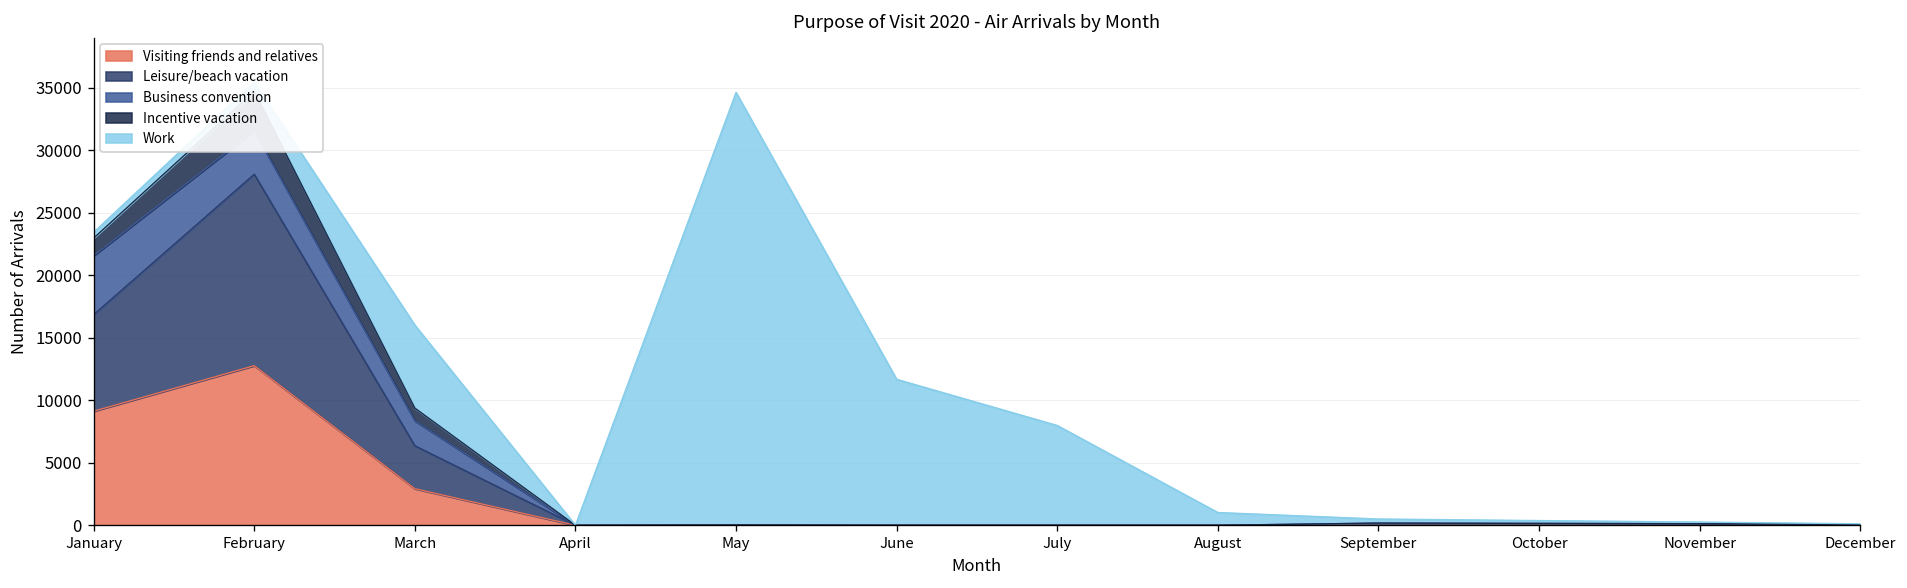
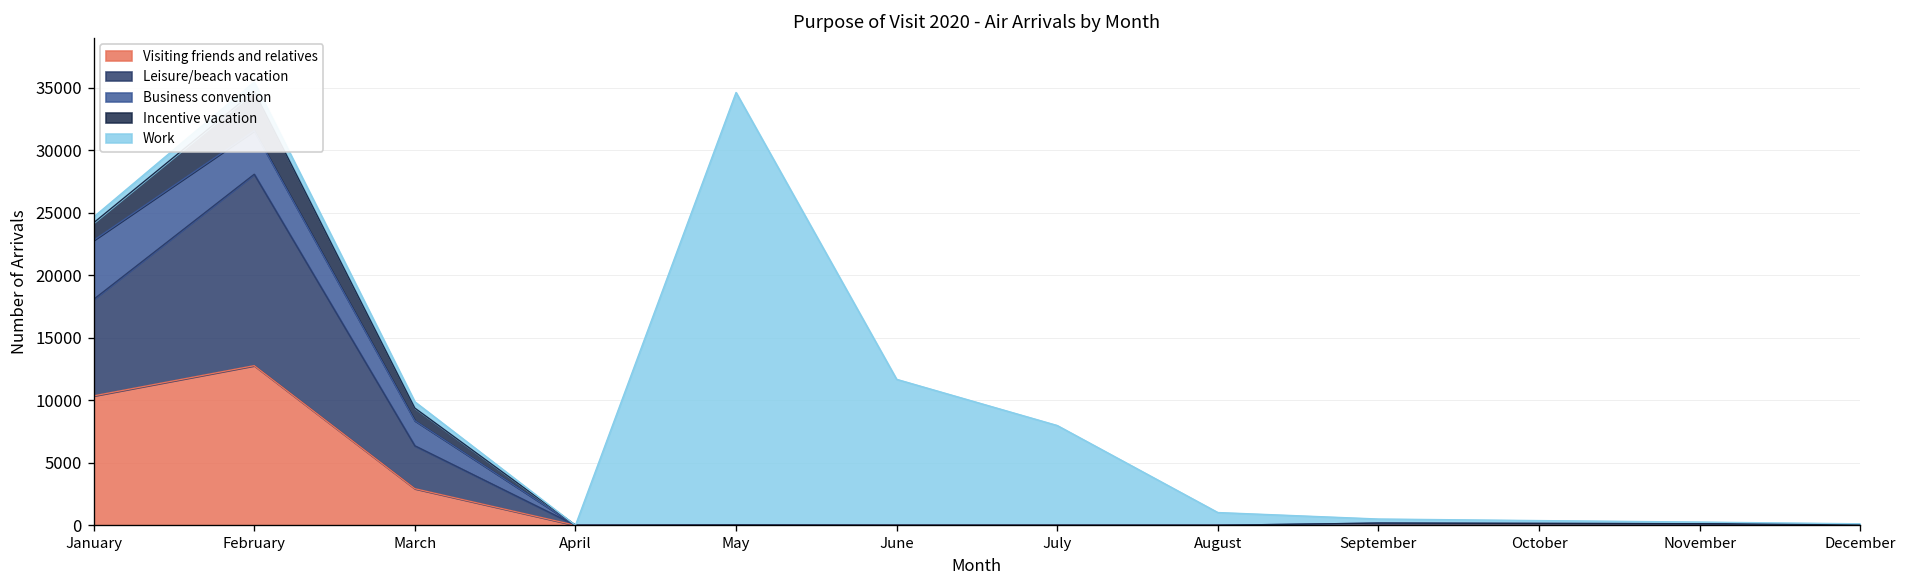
Visiting friends and relatives, January: 9100 -> 10300
Work, March: 6600 -> 500
